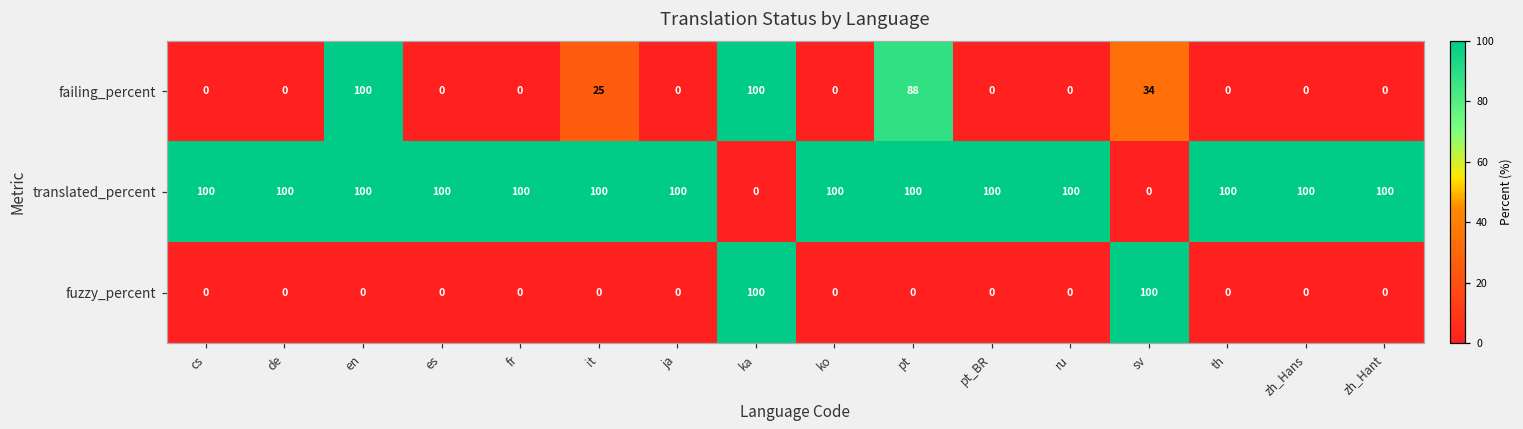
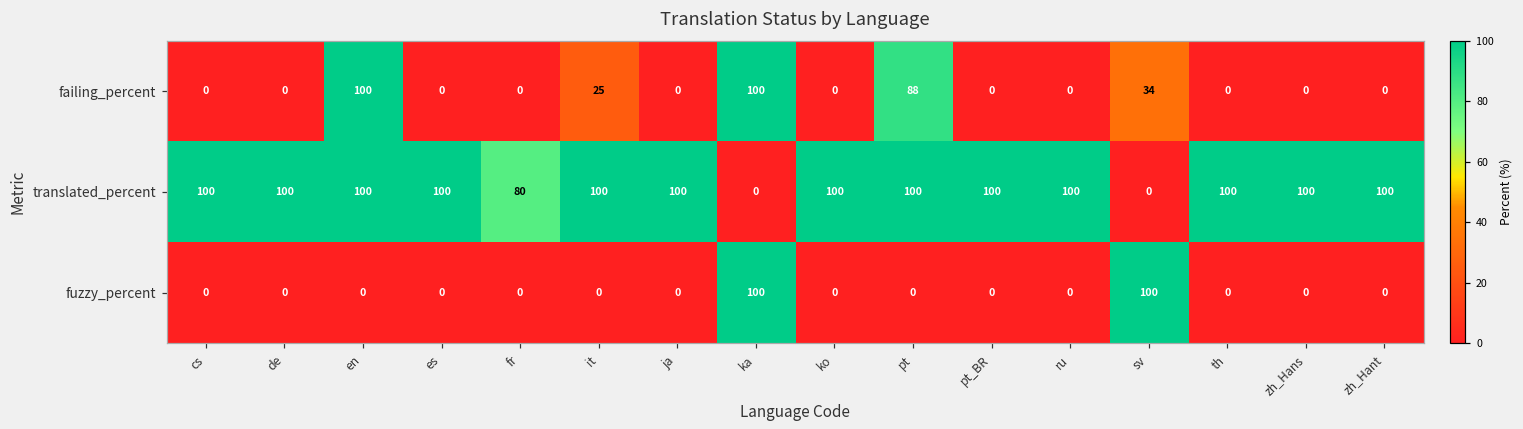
translated_percent, fr: 100 -> 80
